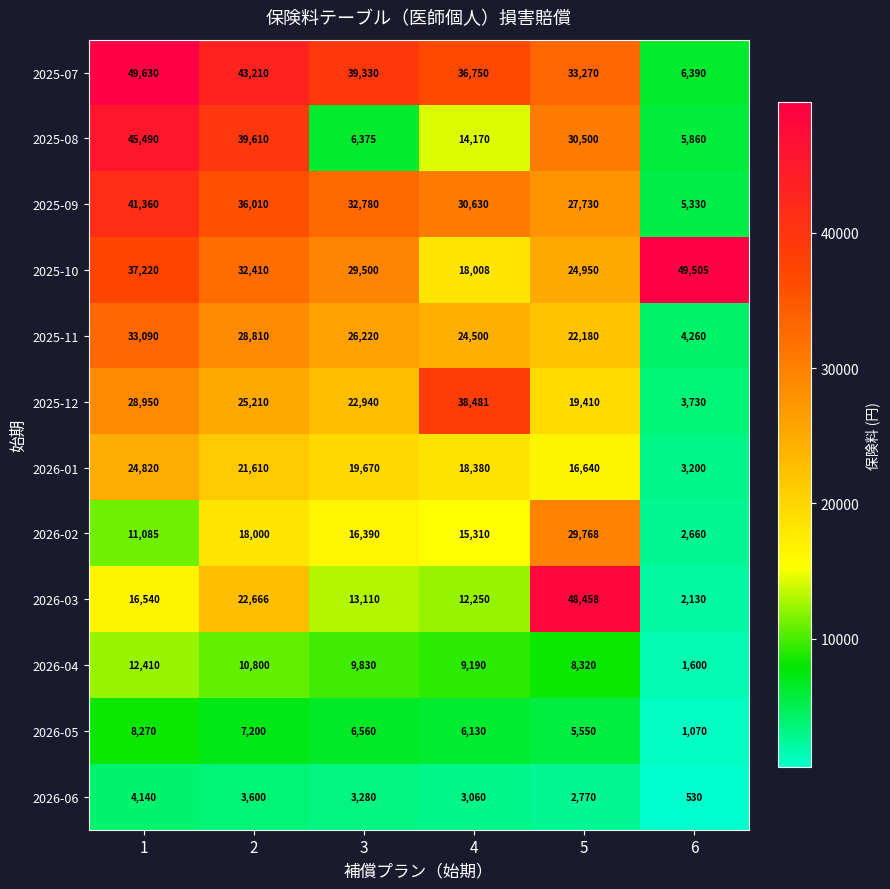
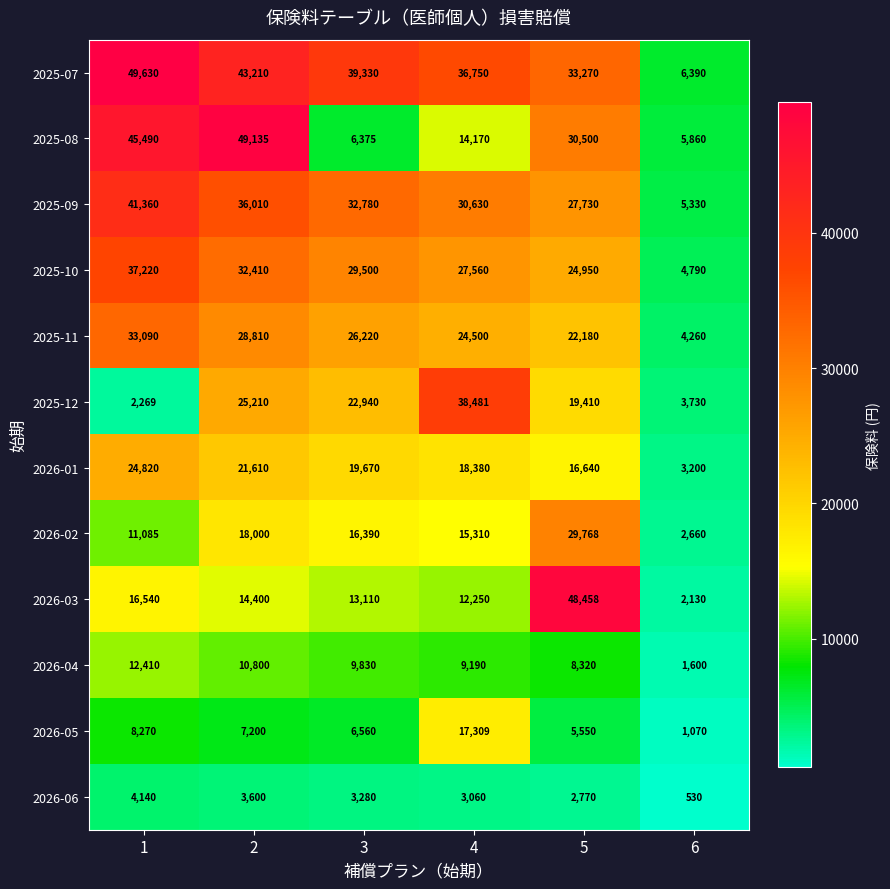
2025-08, 2: 39,610 -> 49,135
2025-10, 4: 18,008 -> 27,560
2025-10, 6: 49,505 -> 4,790
2025-12, 1: 28,950 -> 2,269
2026-03, 2: 22,666 -> 14,400
2026-05, 4: 6,130 -> 17,309
